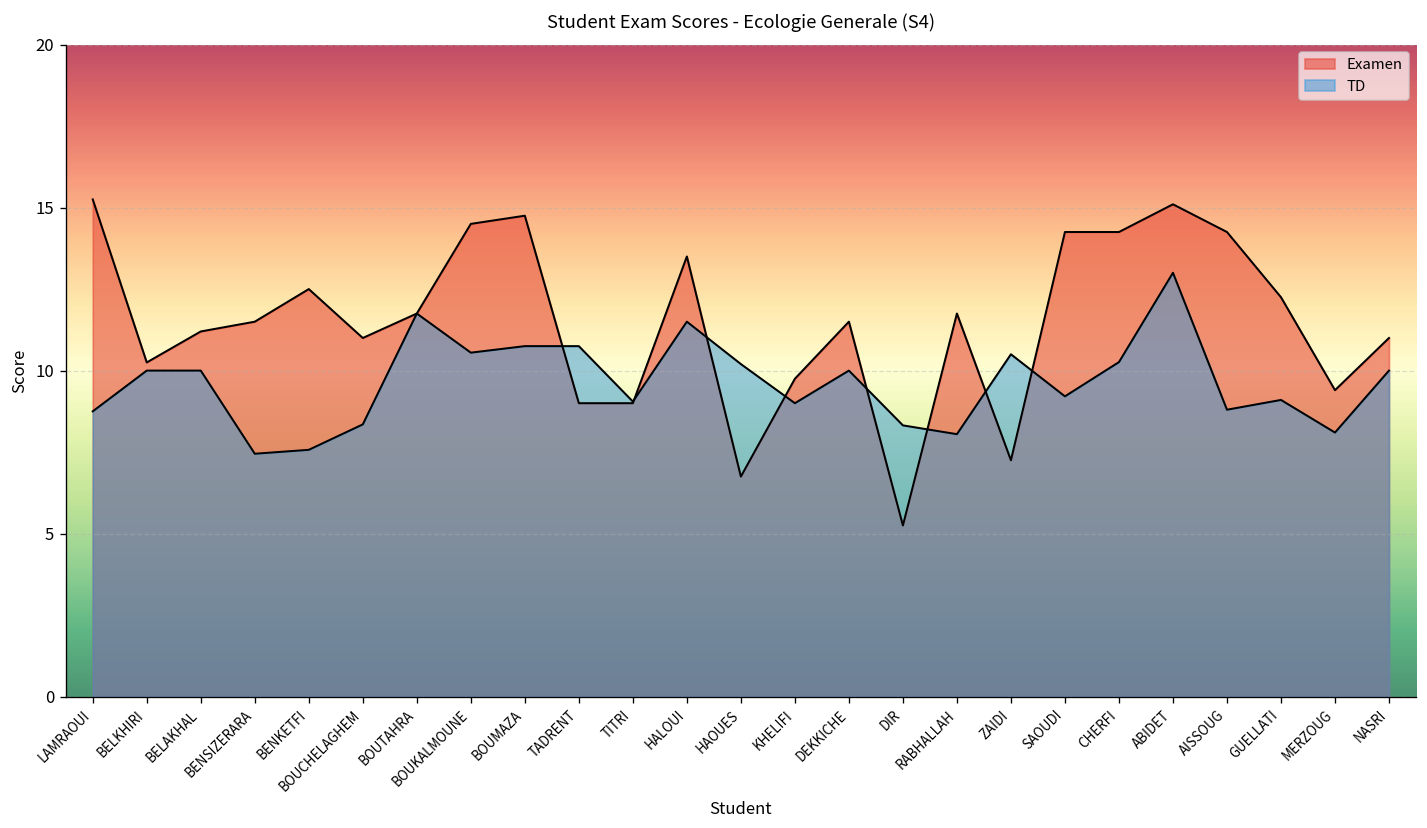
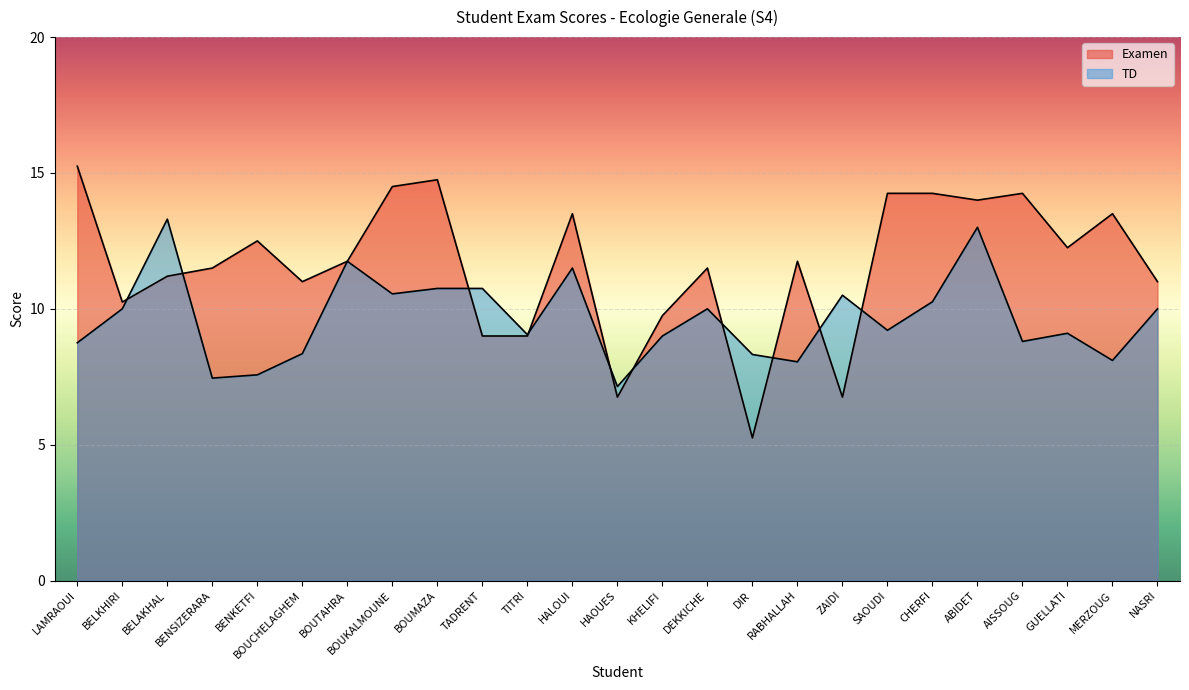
TD, BELAKHAL: 10.0 -> 13.3
TD, HAOUES: 10.2 -> 7.1
Examen, ZAIDI: 7.3 -> 6.8
Examen, ABIDET: 15.1 -> 14.0
Examen, MERZOUG: 9.4 -> 13.5
